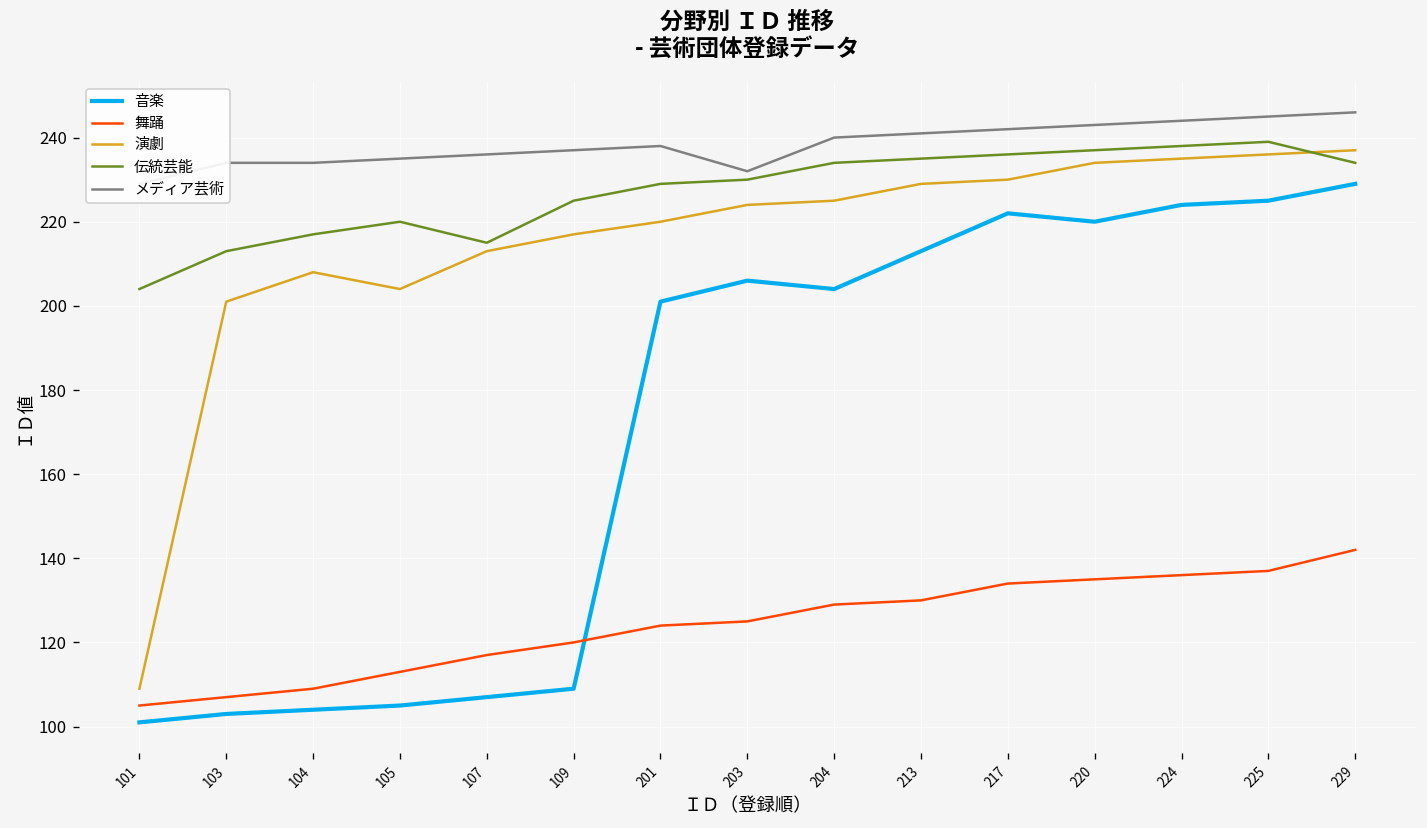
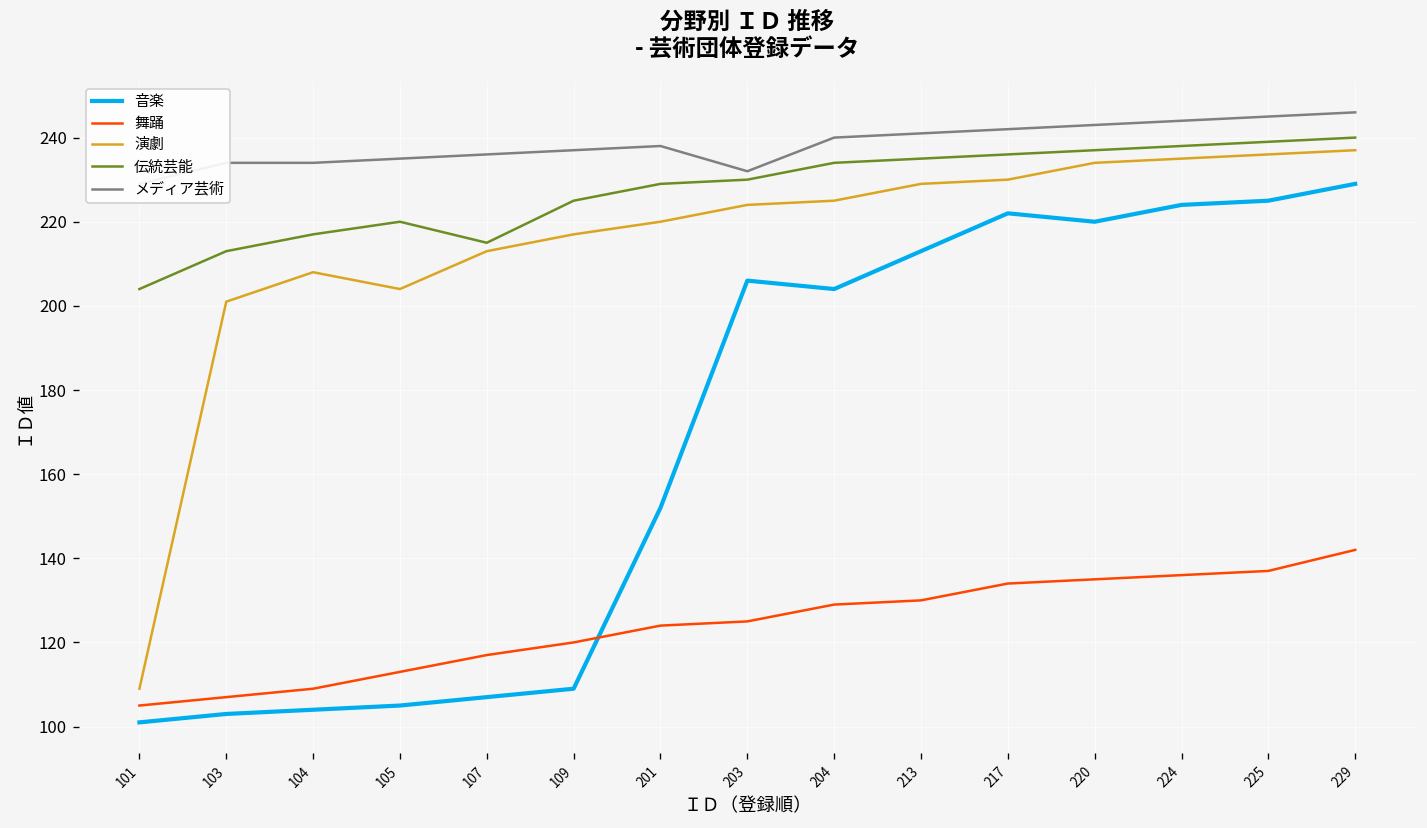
音楽, 201: 201 -> 152
伝統芸能, 229: 234 -> 240
